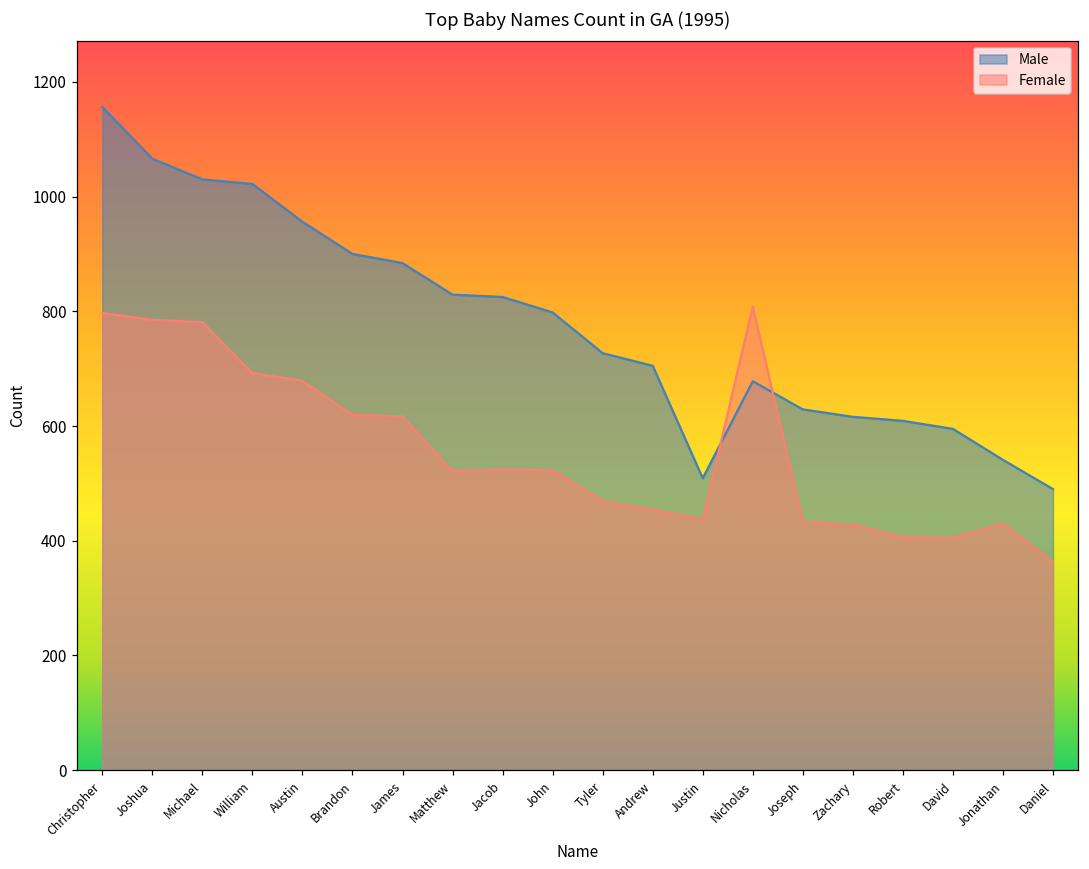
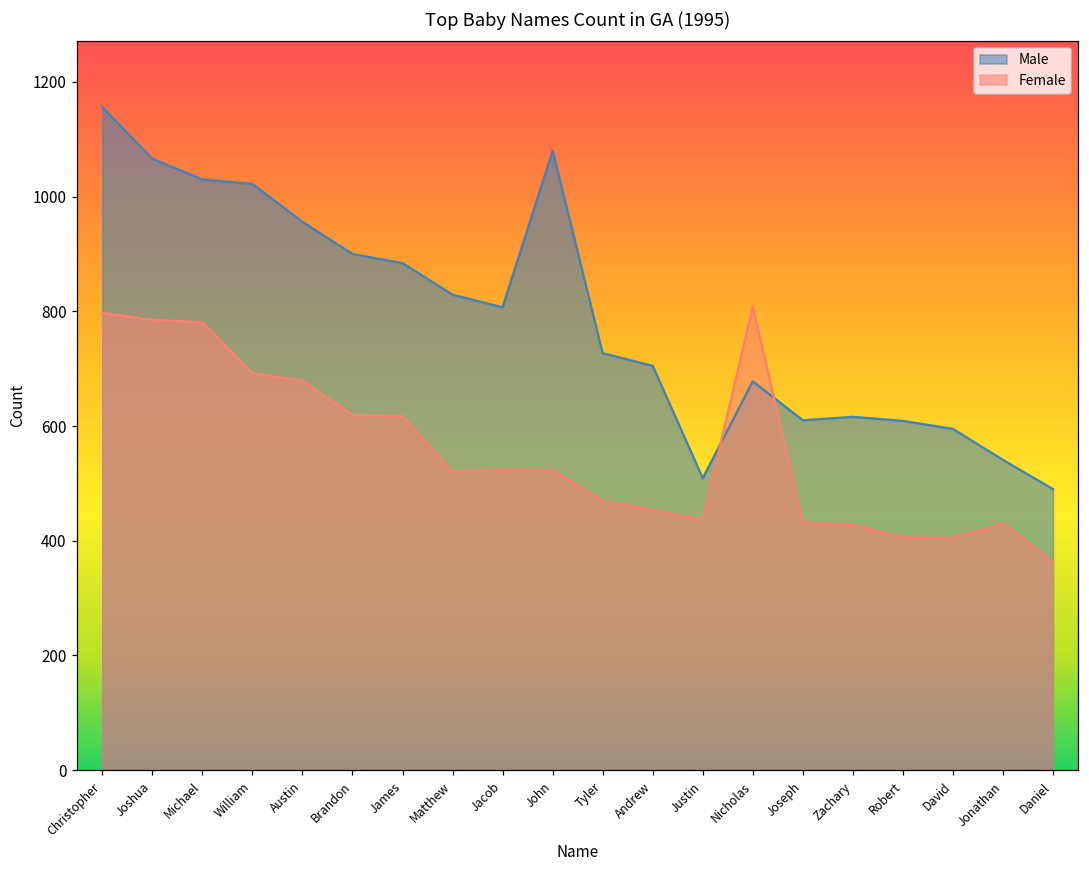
Male, Jacob: 830 -> 810
Male, John: 800 -> 1080
Male, Joseph: 630 -> 610
